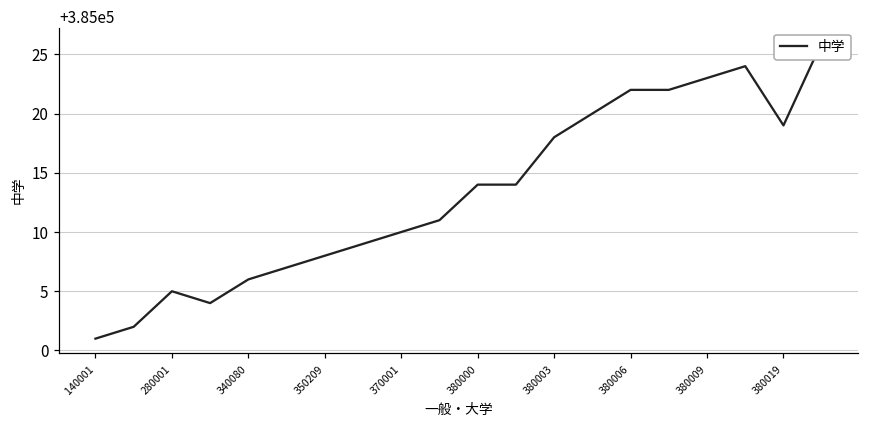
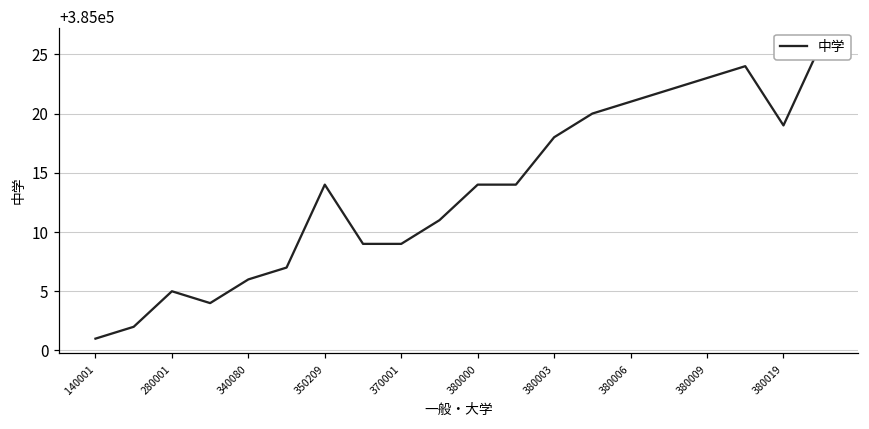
350209: 385008 -> 385014
370001: 385010 -> 385009
380006: 385022 -> 385021
